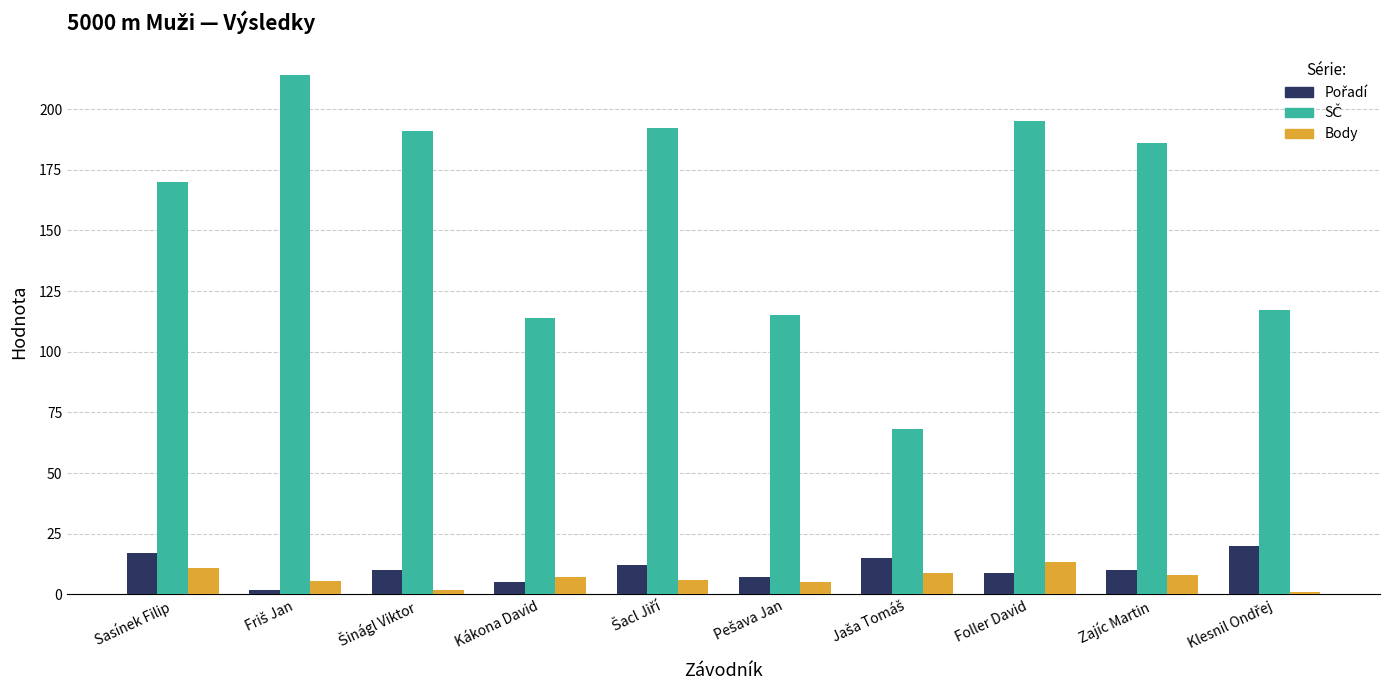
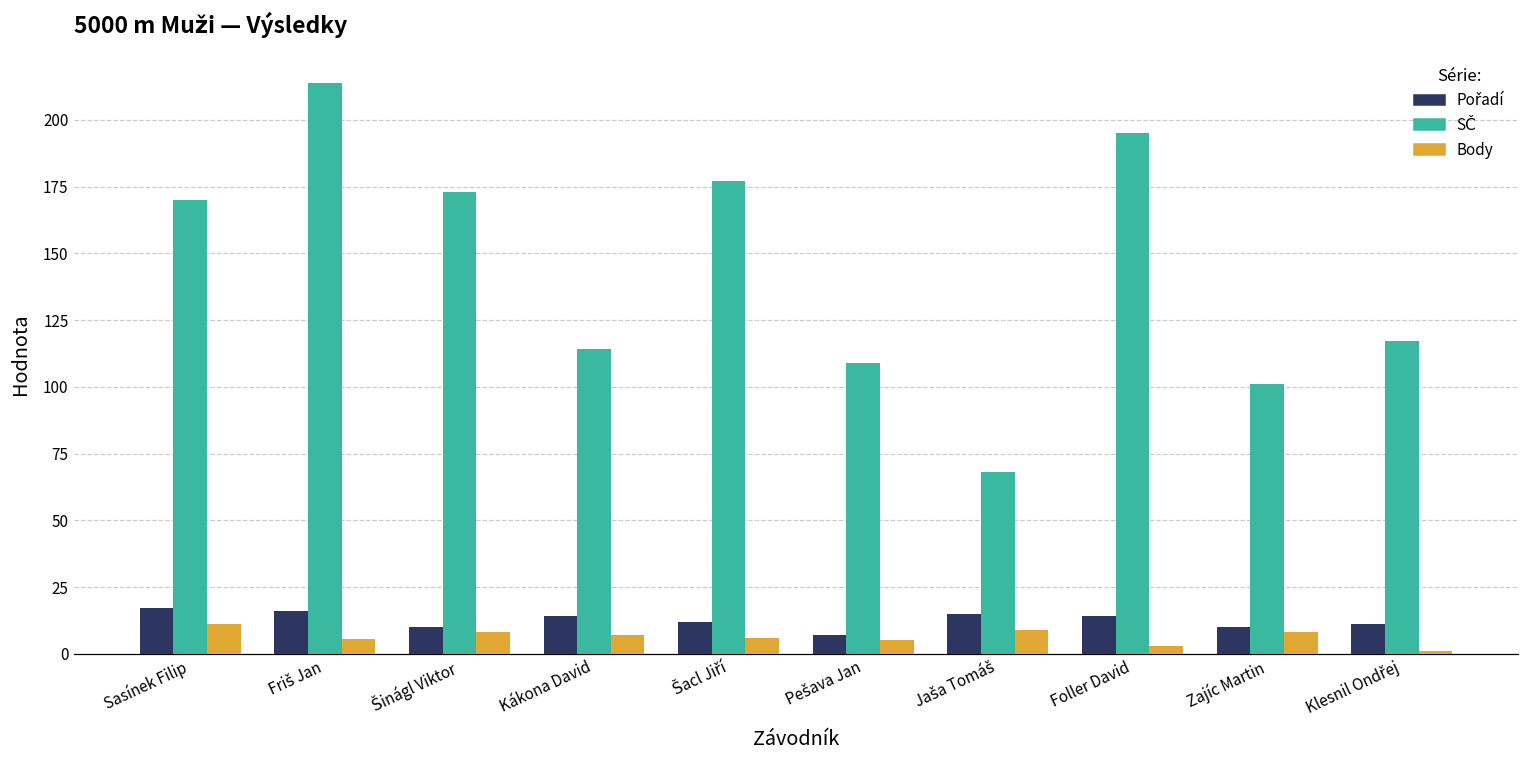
Pořadí, Friš Jan: 2 -> 16
SČ, Šinágl Viktor: 191 -> 173
Body, Šinágl Viktor: 2 -> 8
Pořadí, Kákona David: 5 -> 14
SČ, Šacl Jiří: 192 -> 177
SČ, Pešava Jan: 115 -> 109
Pořadí, Foller David: 9 -> 14
Body, Foller David: 13 -> 3
SČ, Zajíc Martin: 186 -> 101
Pořadí, Klesnil Ondřej: 20 -> 11
